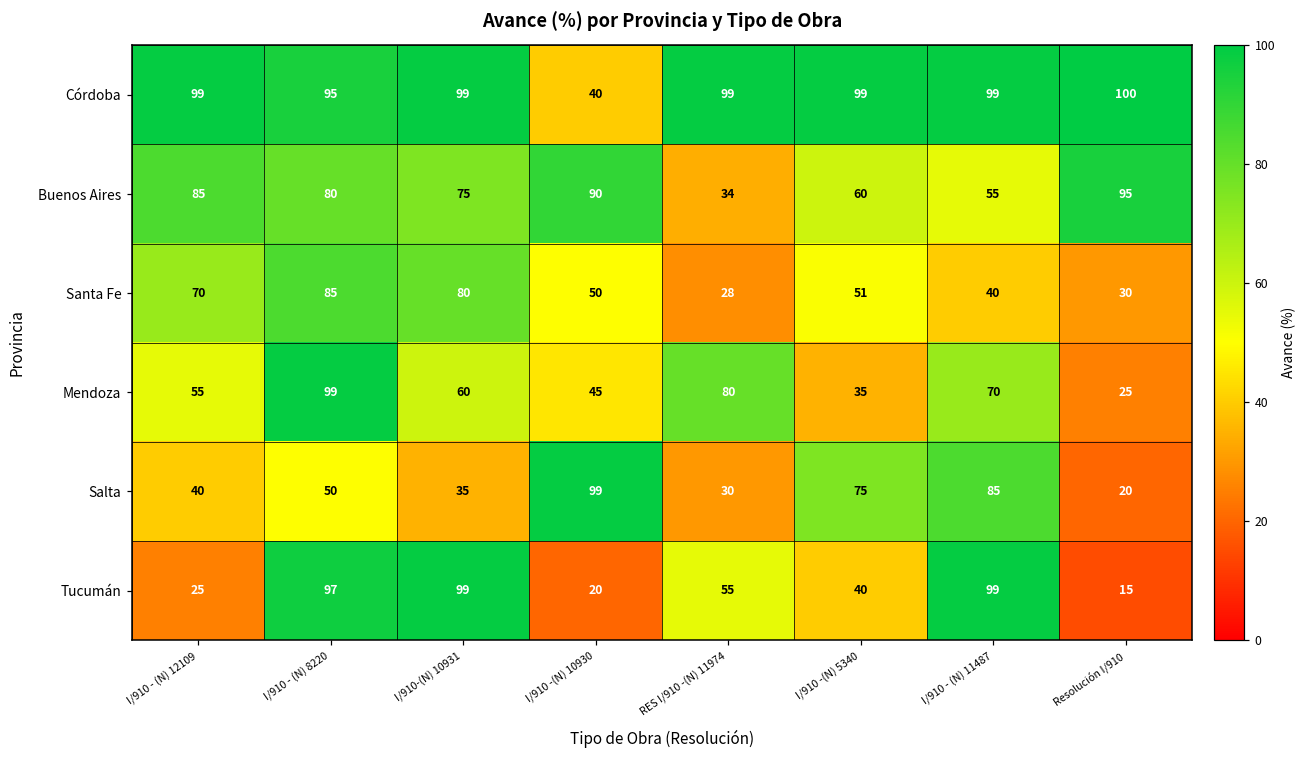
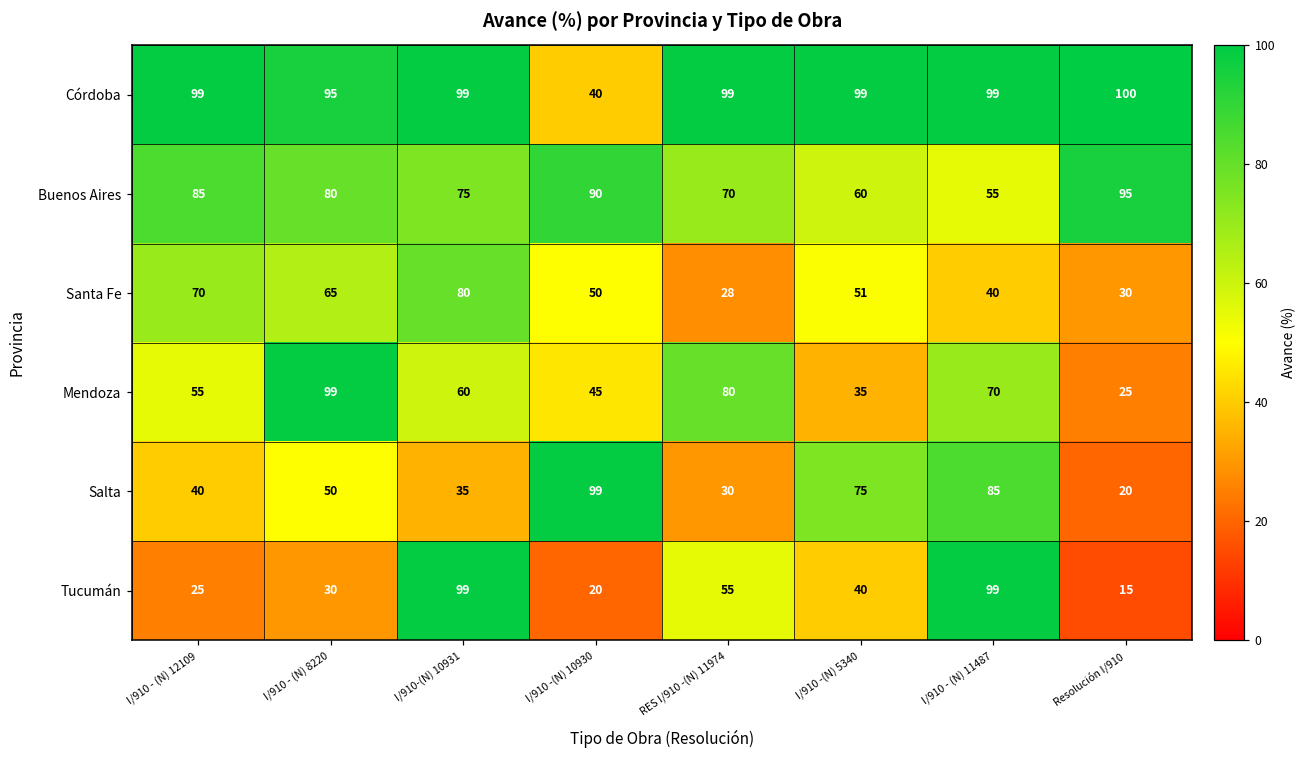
Buenos Aires, RES I/910 -(N) 11974: 34 -> 70
Santa Fe, I/910 - (N) 8220: 85 -> 65
Tucumán, I/910 - (N) 8220: 97 -> 30
